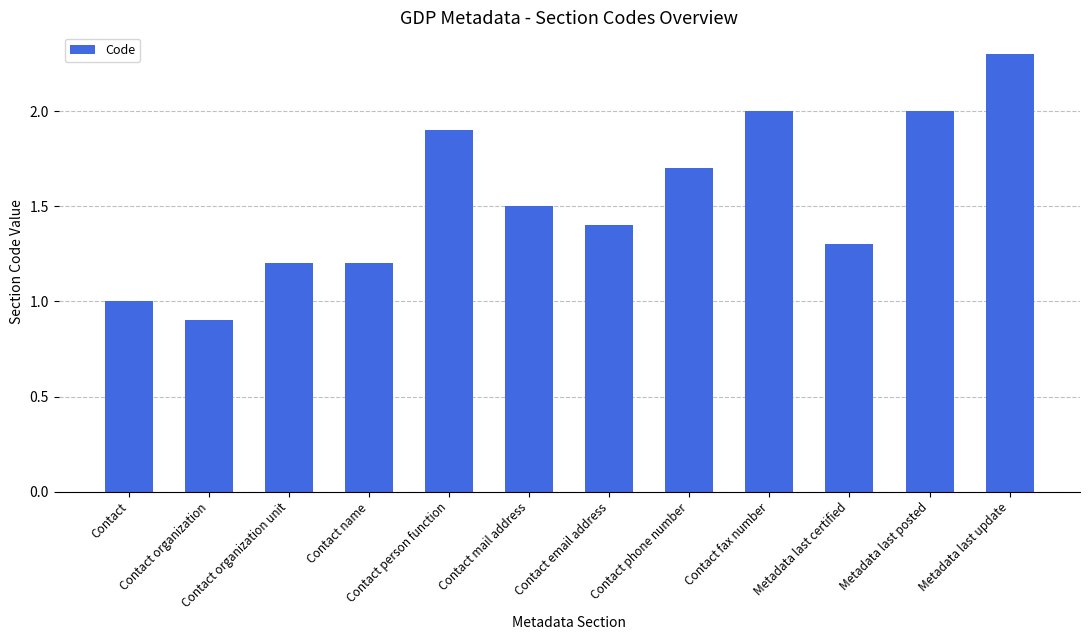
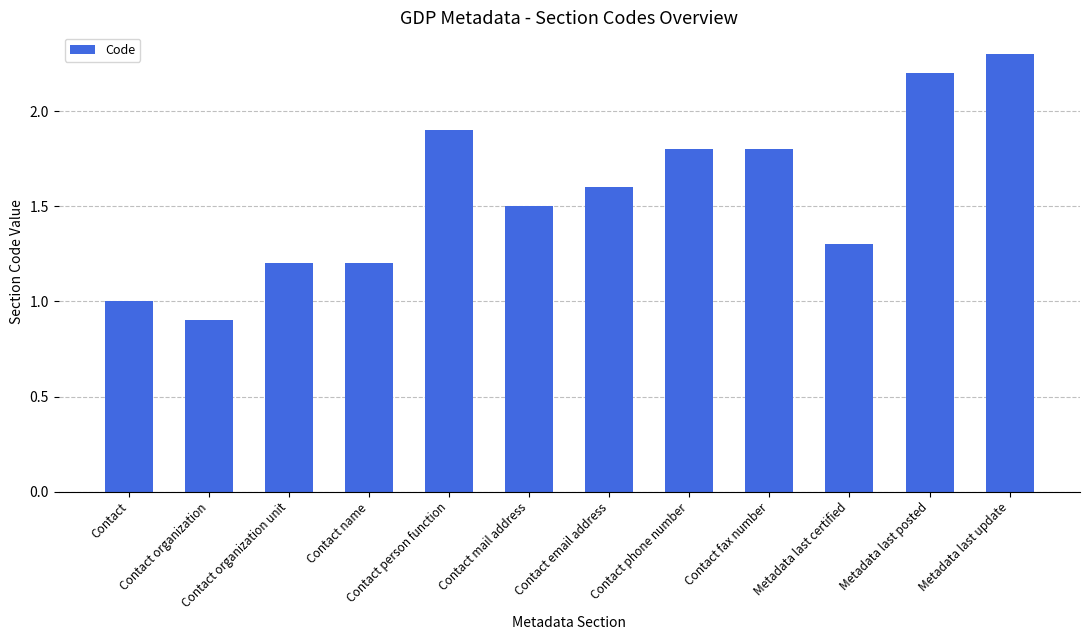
Contact email address: 1.4 -> 1.6
Contact phone number: 1.7 -> 1.8
Contact fax number: 2.0 -> 1.8
Metadata last posted: 2.0 -> 2.2
